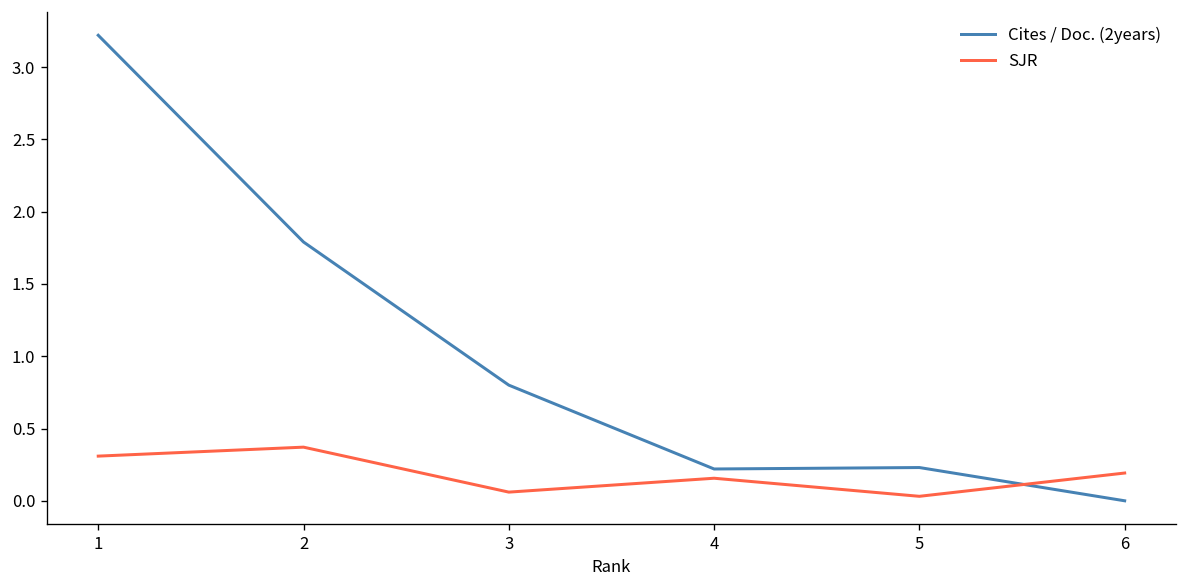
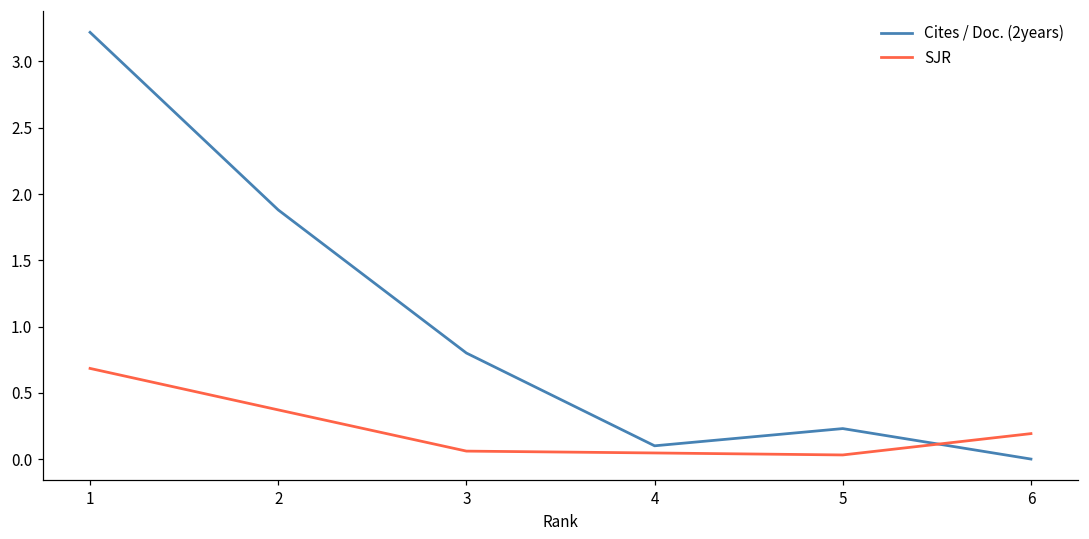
SJR, 1: 0.31 -> 0.68
Cites / Doc. (2years), 2: 1.79 -> 1.88
Cites / Doc. (2years), 4: 0.22 -> 0.10
SJR, 4: 0.16 -> 0.05
